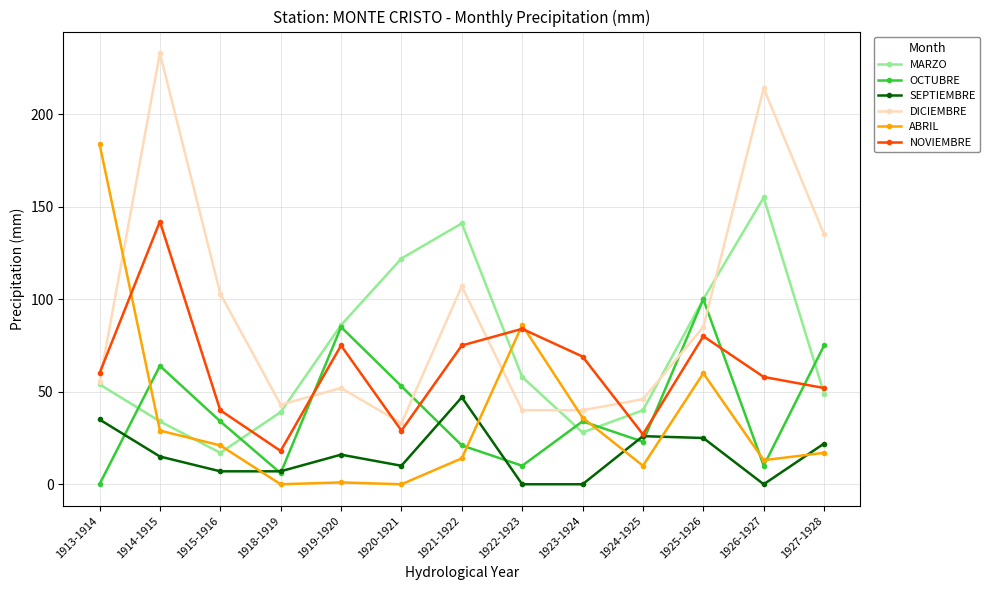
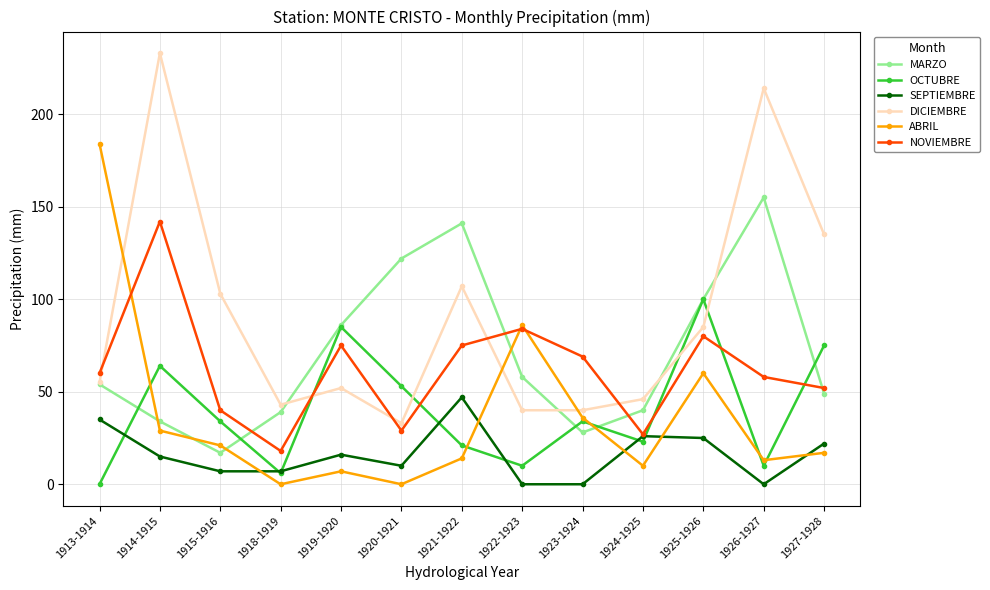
ABRIL, 1919-1920: 1 -> 7
